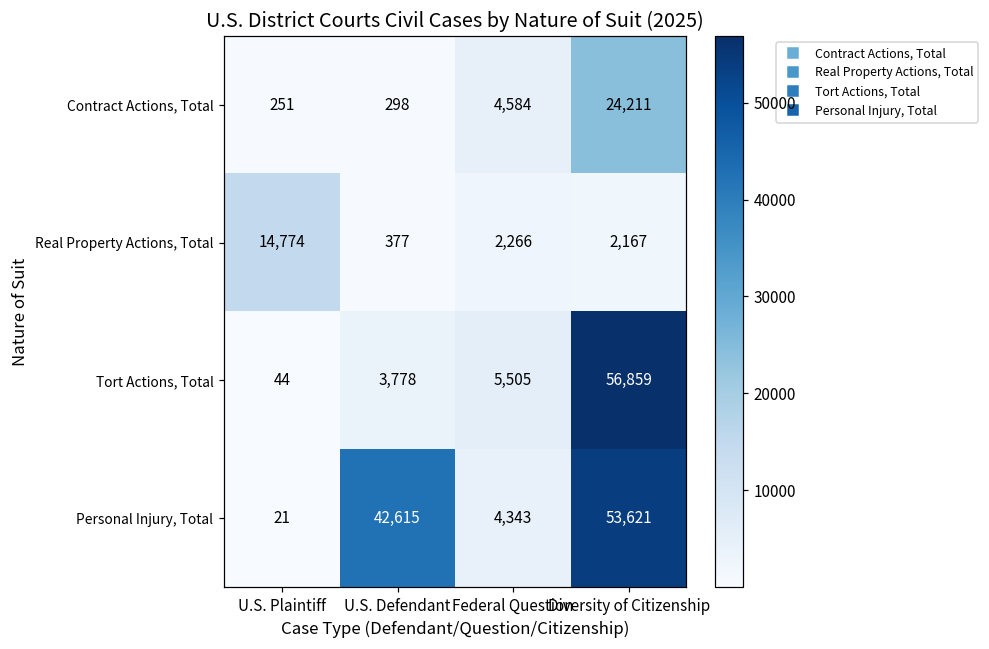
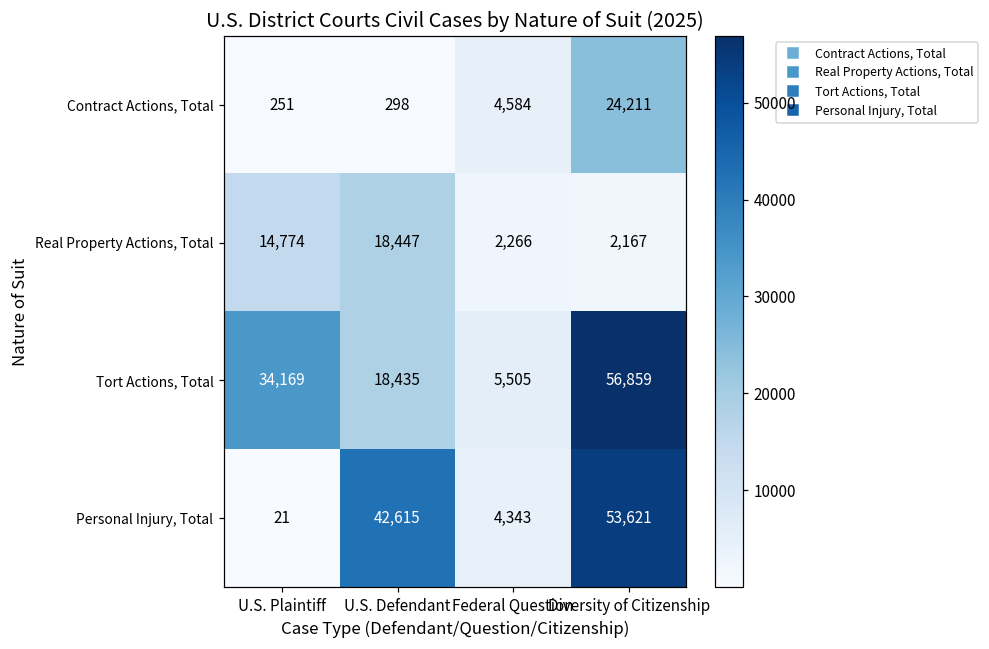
Real Property Actions, Total, U.S. Defendant: 377 -> 18,447
Tort Actions, Total, U.S. Plaintiff: 44 -> 34,169
Tort Actions, Total, U.S. Defendant: 3,778 -> 18,435
